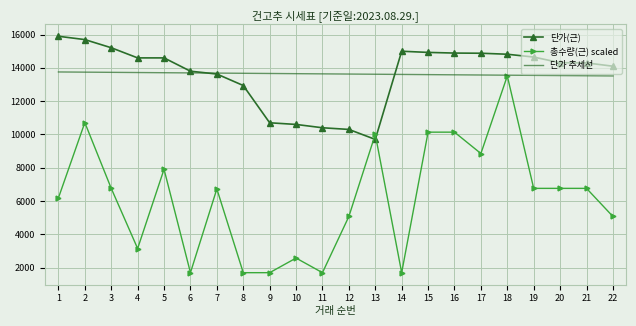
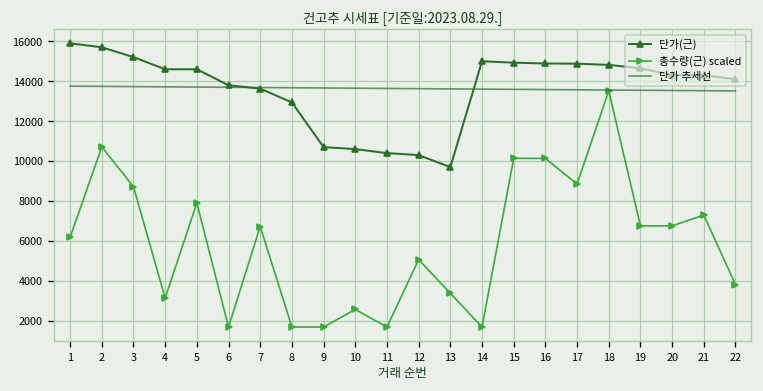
총수량(근) scaled, 3: 6800 -> 8700
총수량(근) scaled, 13: 10000 -> 3400
총수량(근) scaled, 21: 6800 -> 7300
총수량(근) scaled, 22: 5100 -> 3800
